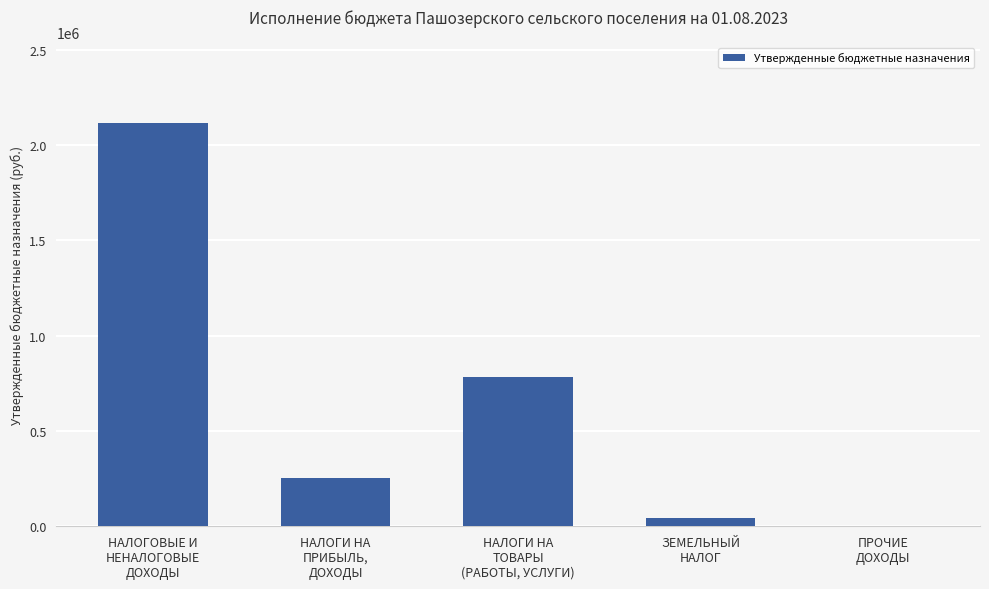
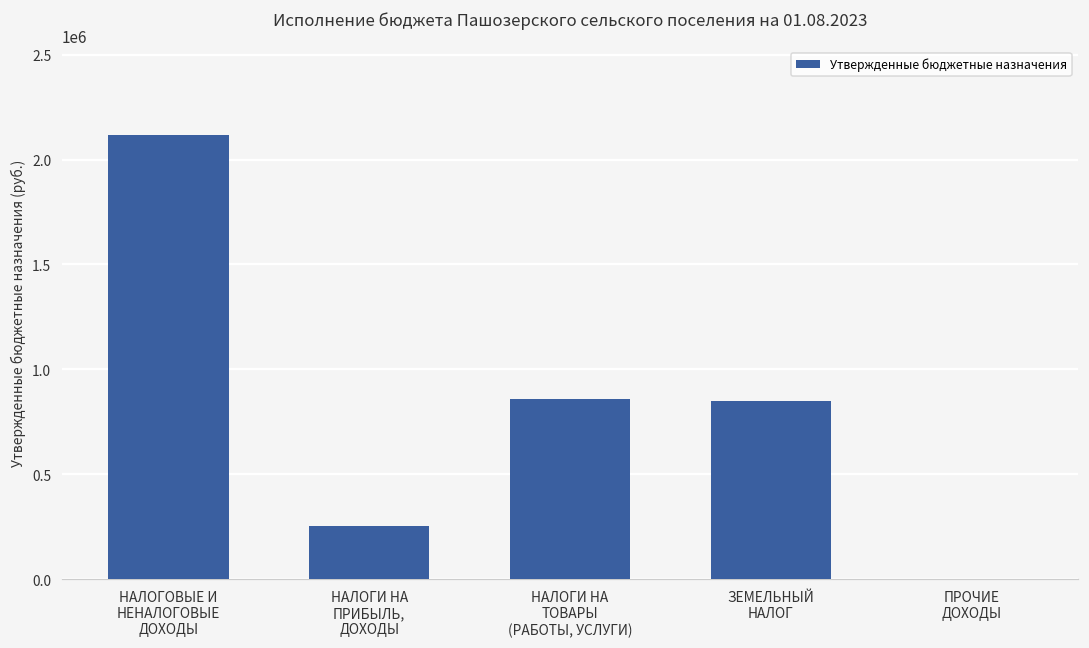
НАЛОГИ НА ТОВАРЫ (РАБОТЫ, УСЛУГИ): 780000 -> 860000
ЗЕМЕЛЬНЫЙ НАЛОГ: 50000 -> 850000
